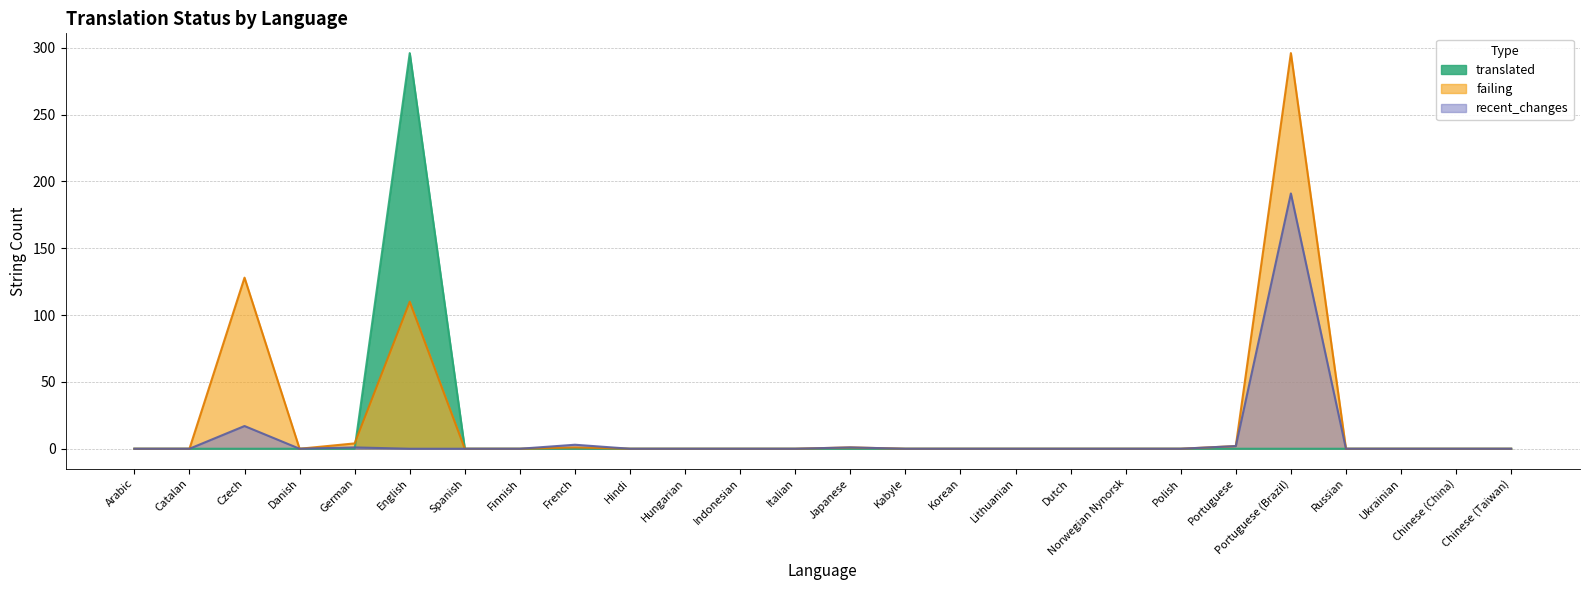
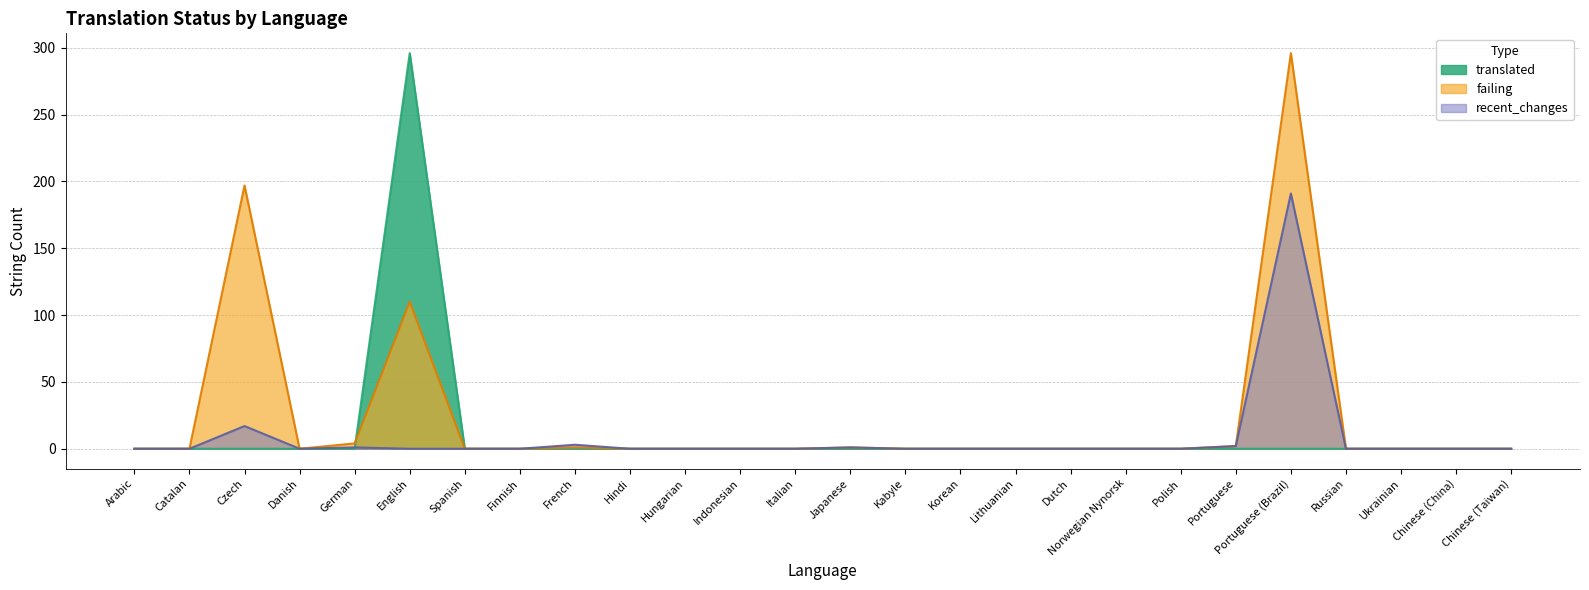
failing, Czech: 128 -> 197
